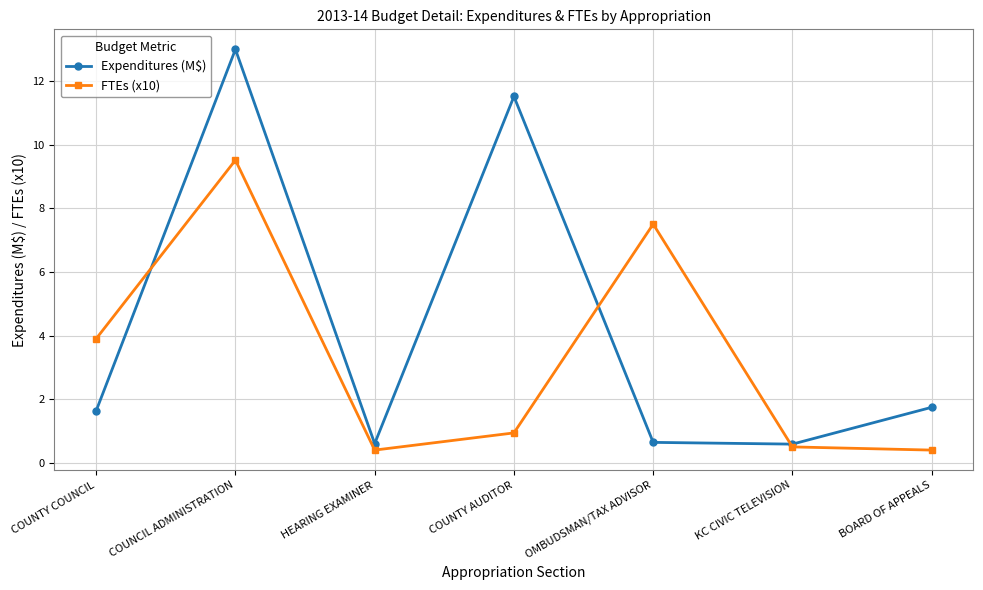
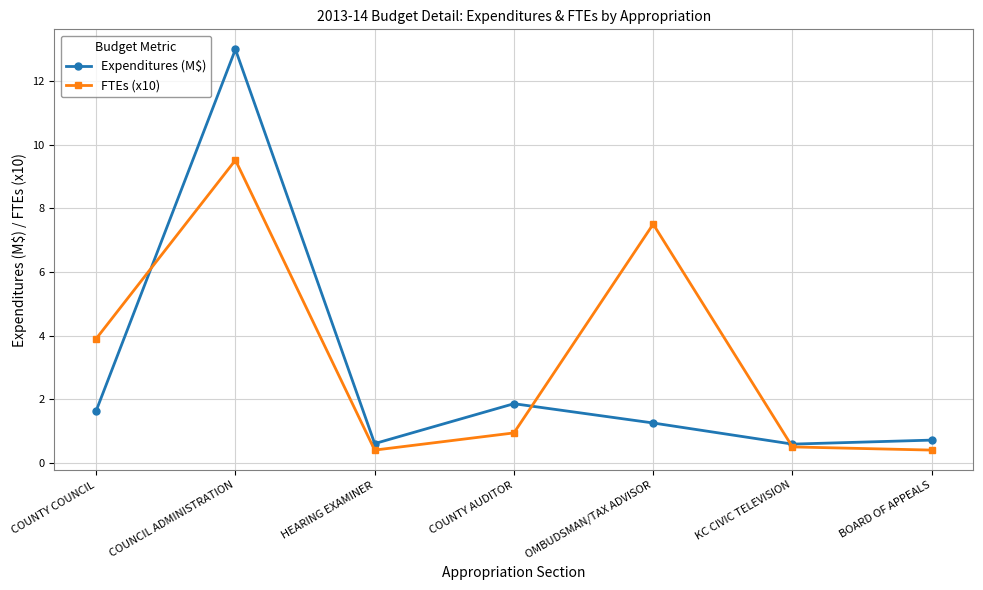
Expenditures (M$), COUNTY AUDITOR: 11.5 -> 1.9
Expenditures (M$), OMBUDSMAN/TAX ADVISOR: 0.6 -> 1.3
Expenditures (M$), BOARD OF APPEALS: 1.7 -> 0.7
